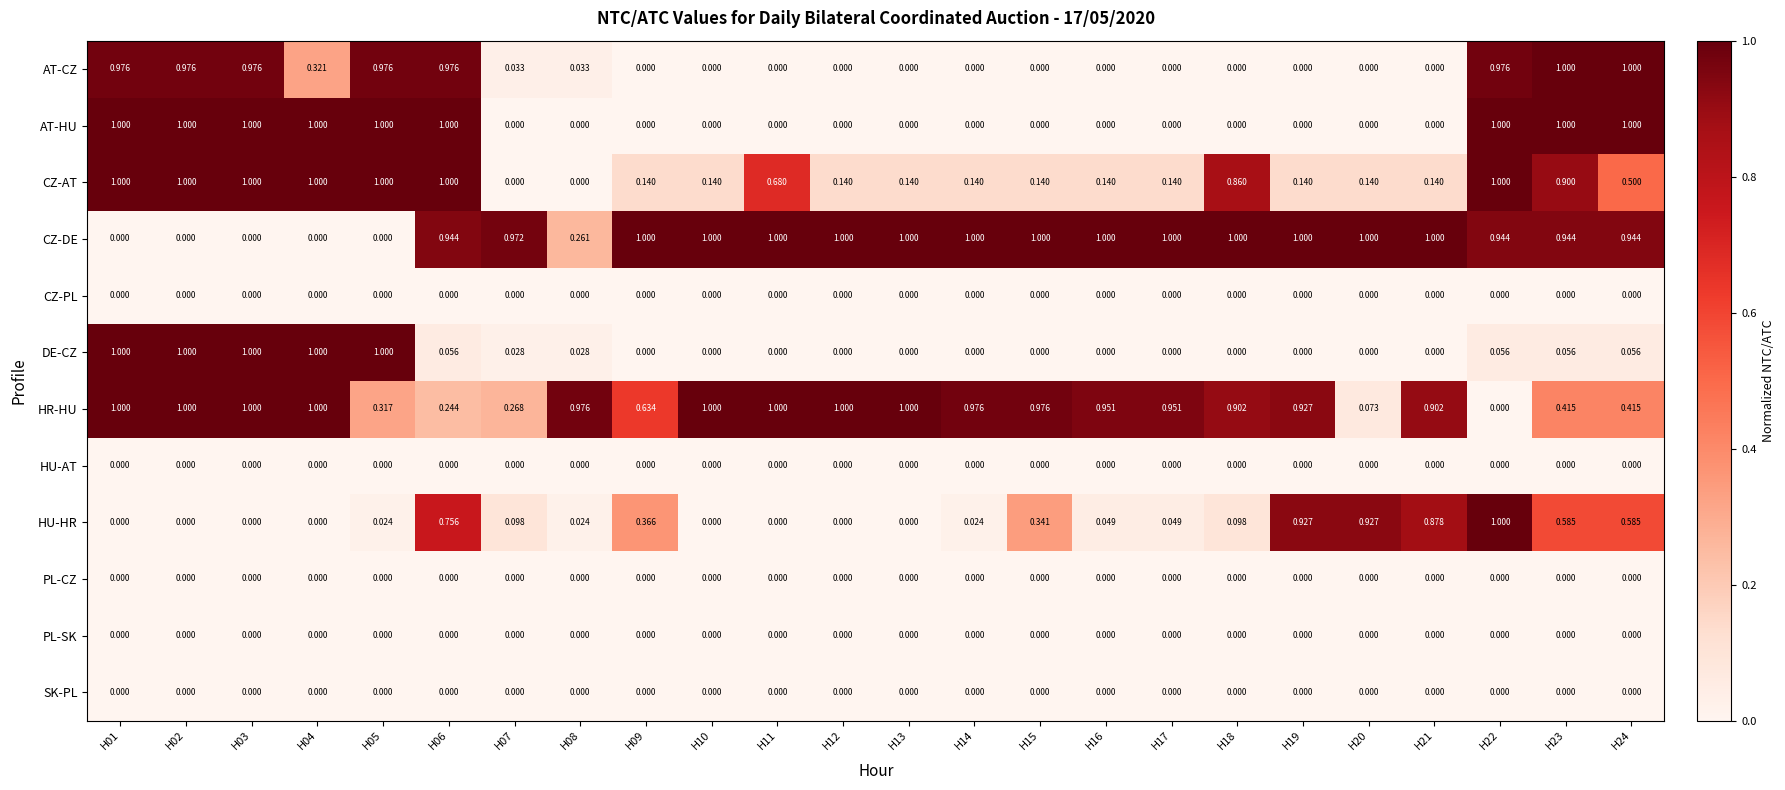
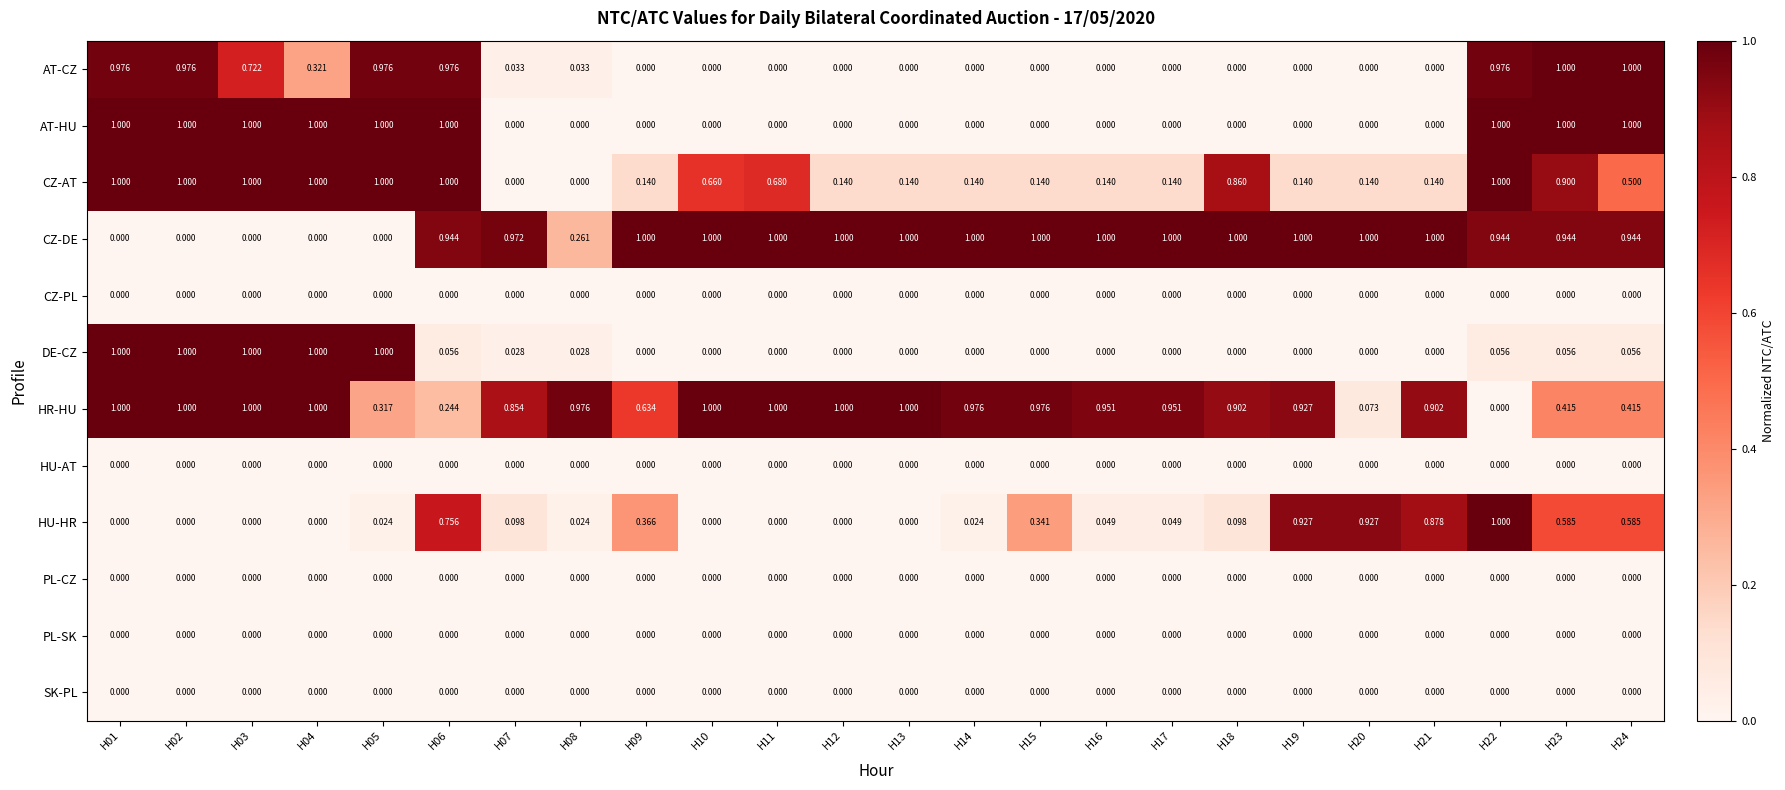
AT-CZ, H03: 0.976 -> 0.722
CZ-AT, H10: 0.140 -> 0.660
HR-HU, H07: 0.268 -> 0.854
